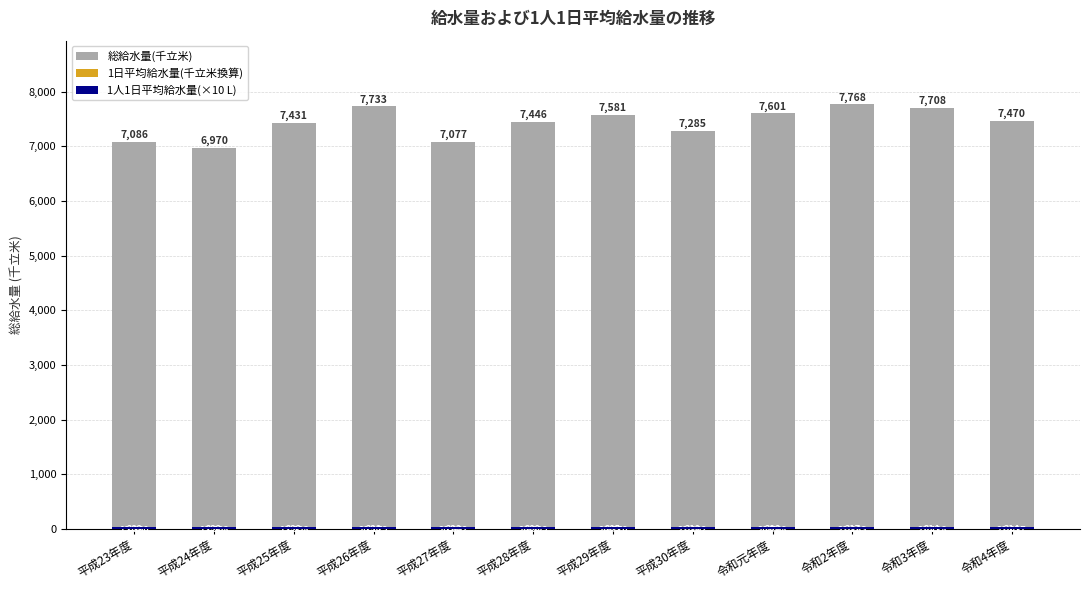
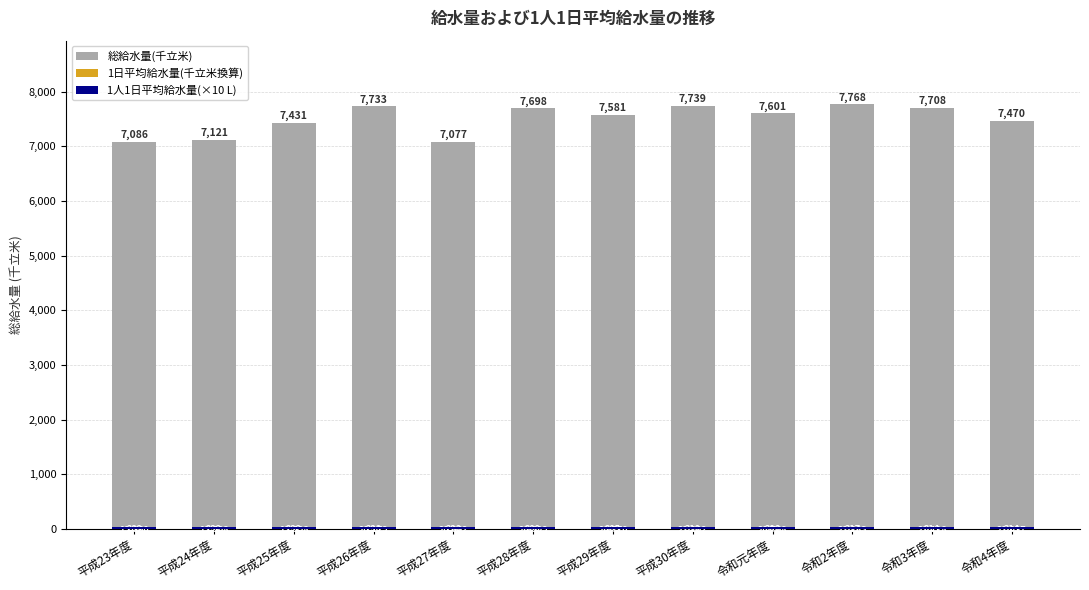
総給水量(千立米), 平成24年度: 6,970 -> 7,121
総給水量(千立米), 平成28年度: 7,446 -> 7,698
総給水量(千立米), 平成30年度: 7,285 -> 7,739
